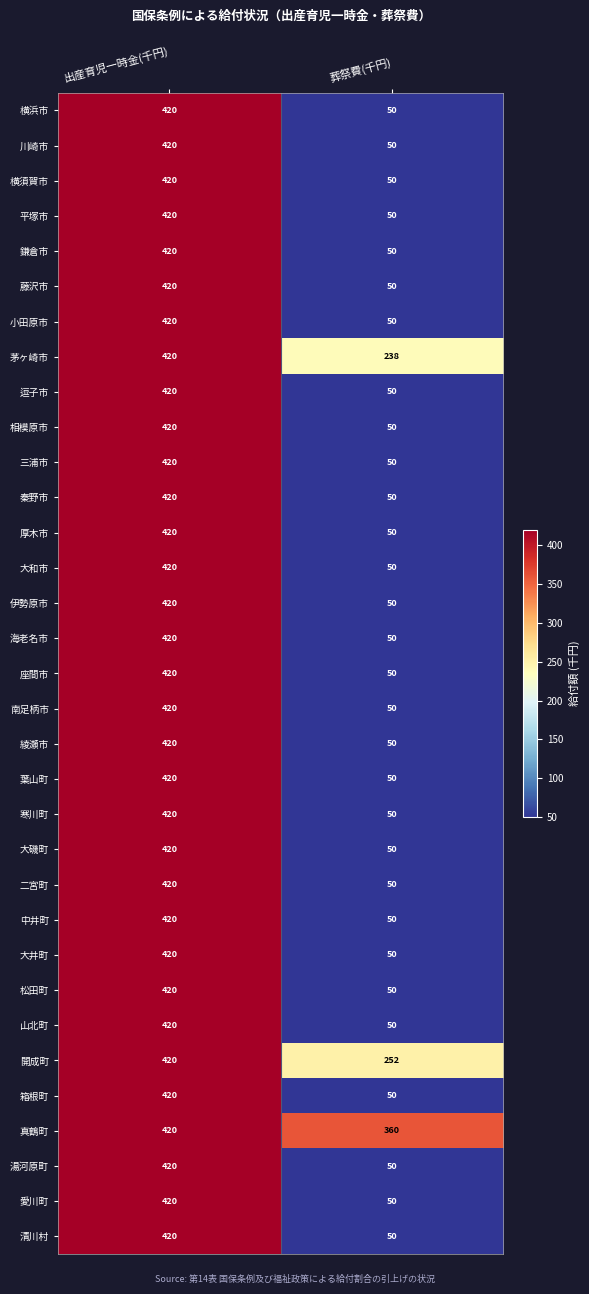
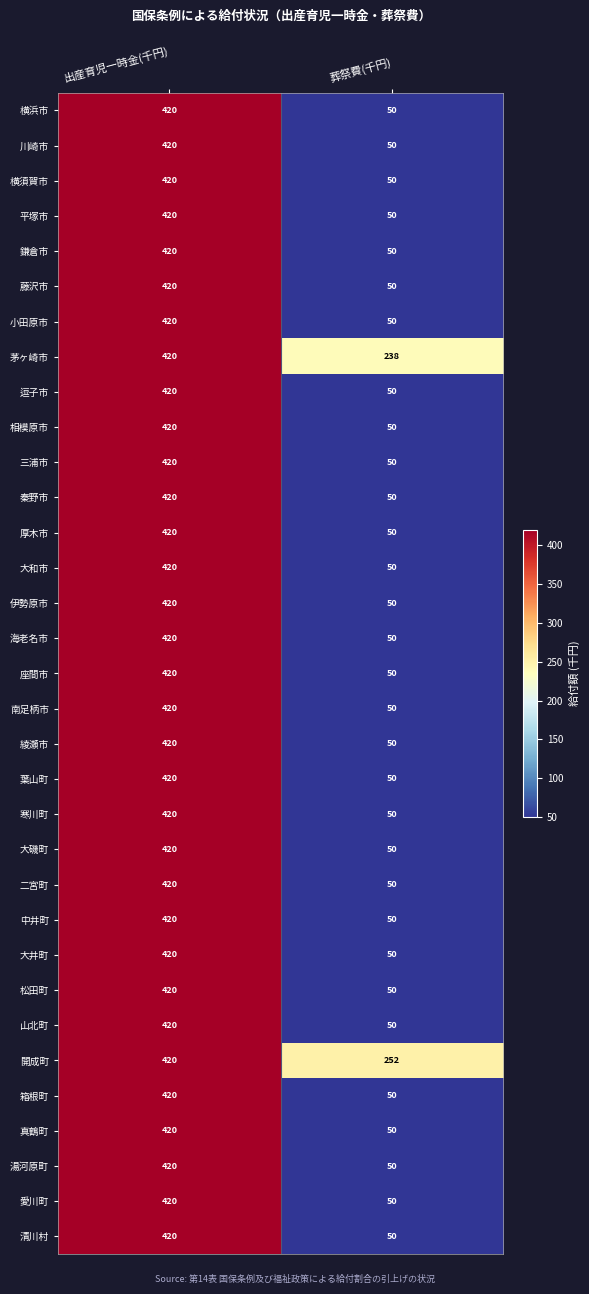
真鶴町, 葬祭費(千円): 360 -> 50
